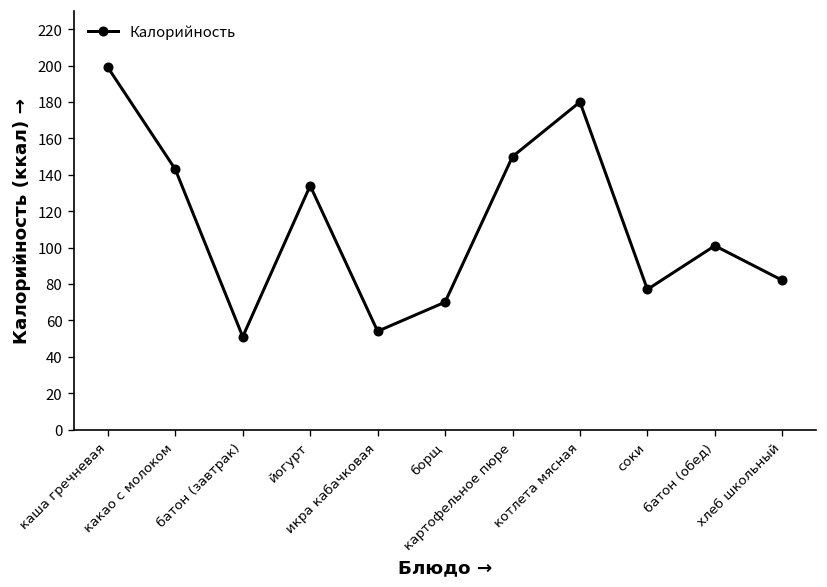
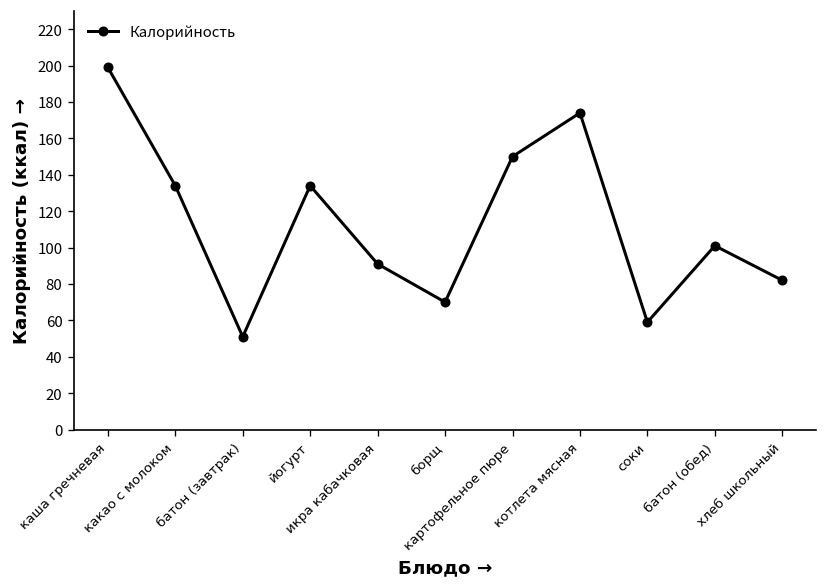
какао с молоком: 143 -> 134
икра кабачковая: 54 -> 91
котлета мясная: 180 -> 174
соки: 77 -> 59
